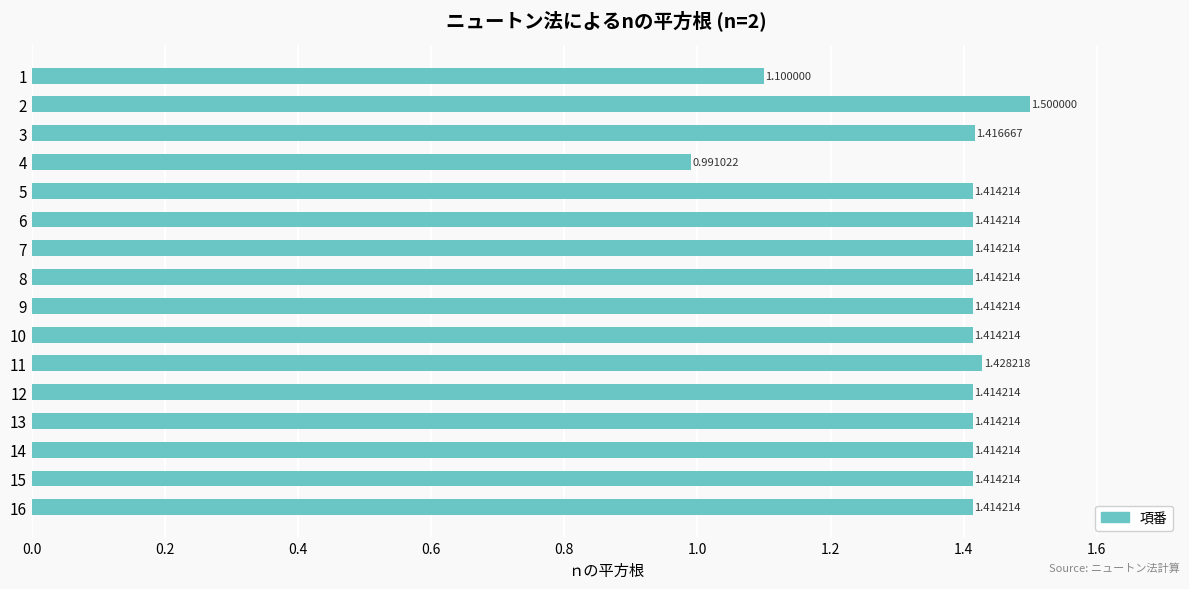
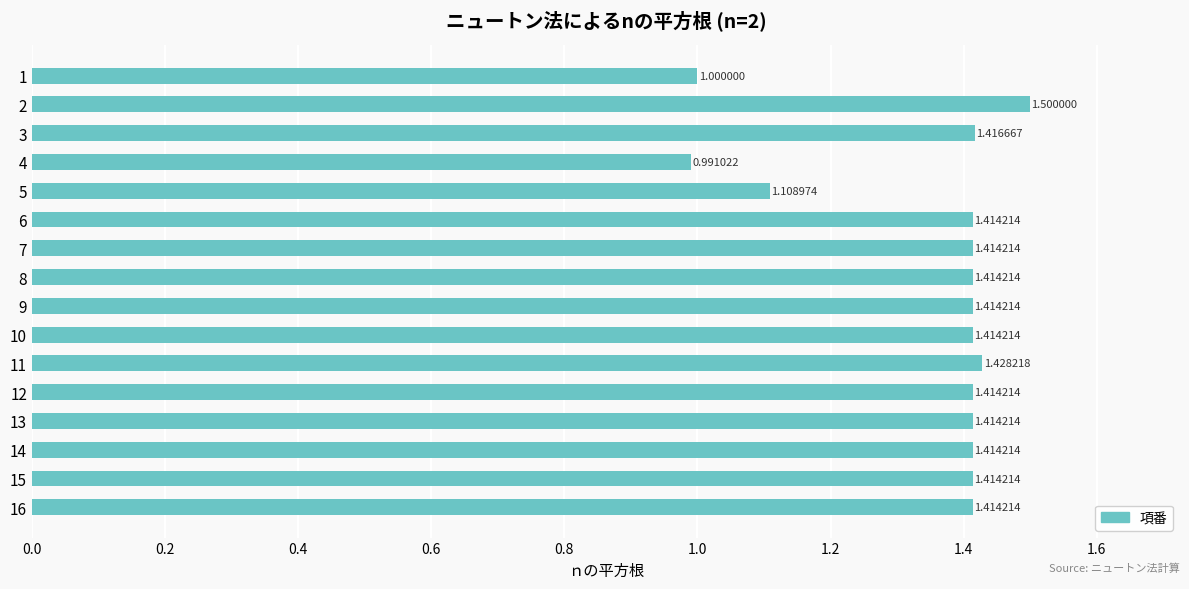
1: 1.100000 -> 1.000000
5: 1.414214 -> 1.108974
